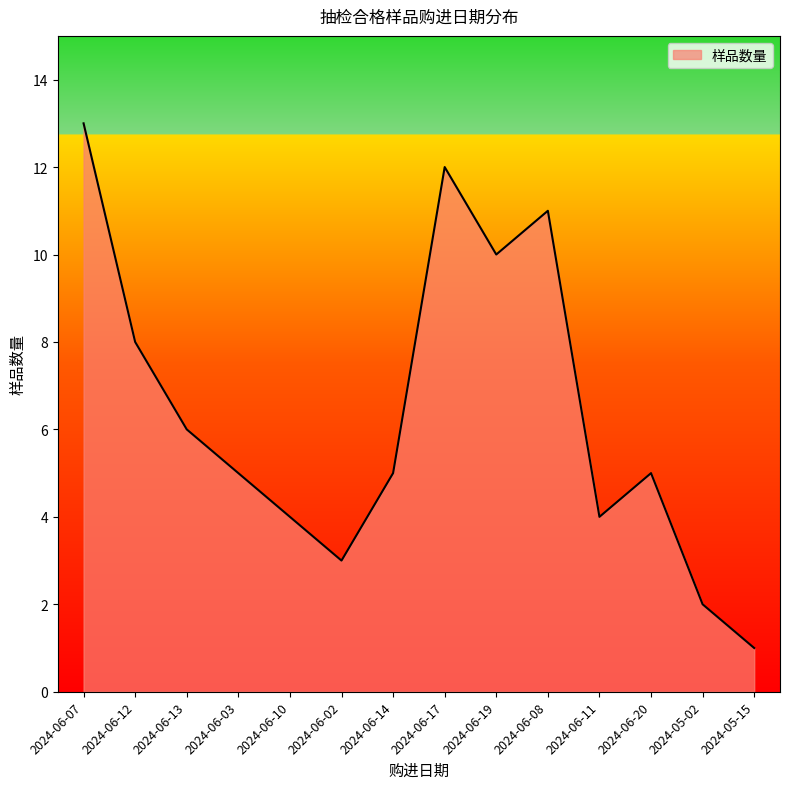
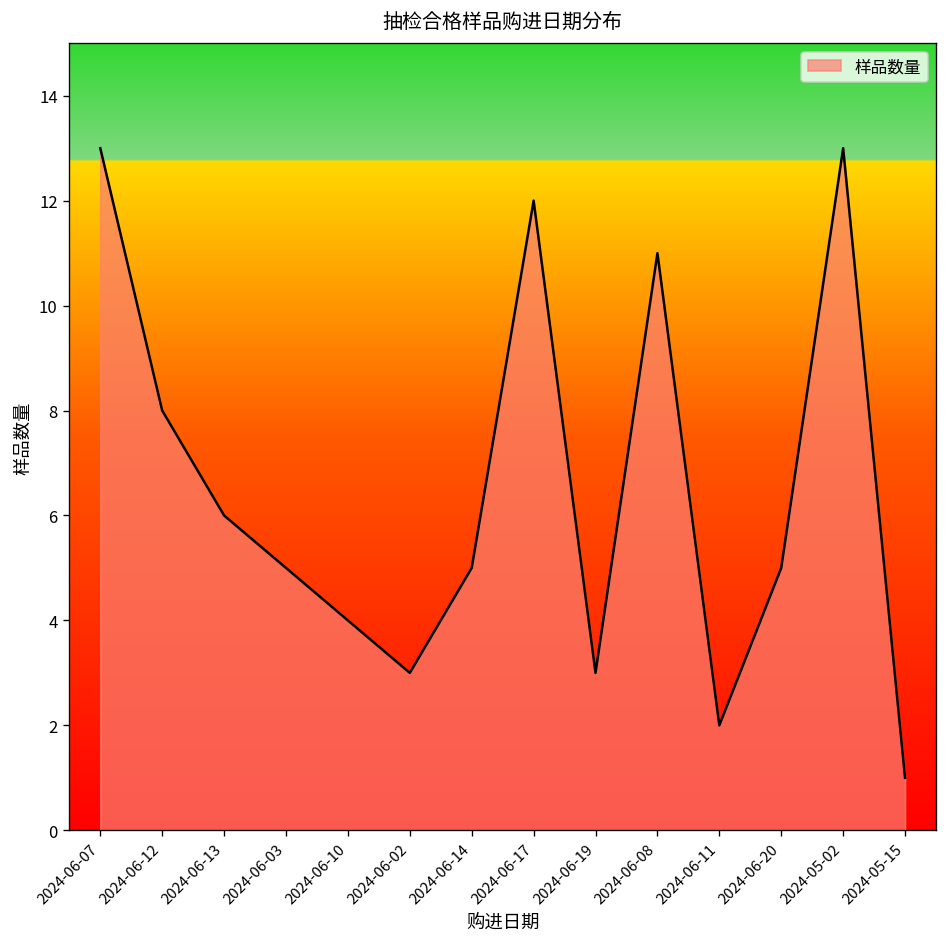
2024-06-19: 10 -> 3
2024-06-11: 4 -> 2
2024-05-02: 2 -> 13
